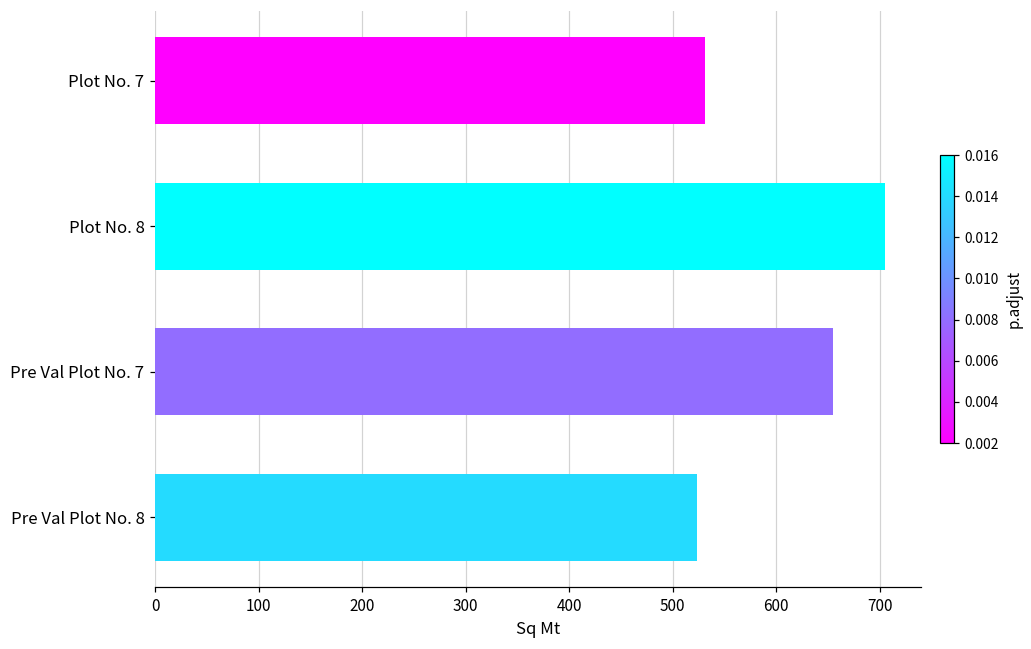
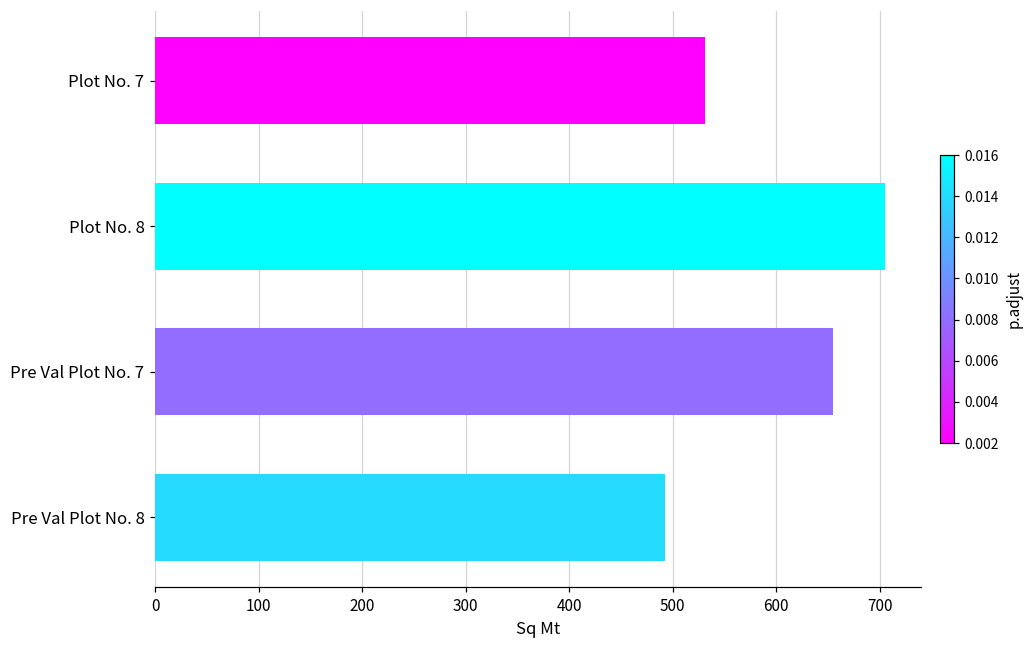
Pre Val Plot No. 8: 520 -> 490
